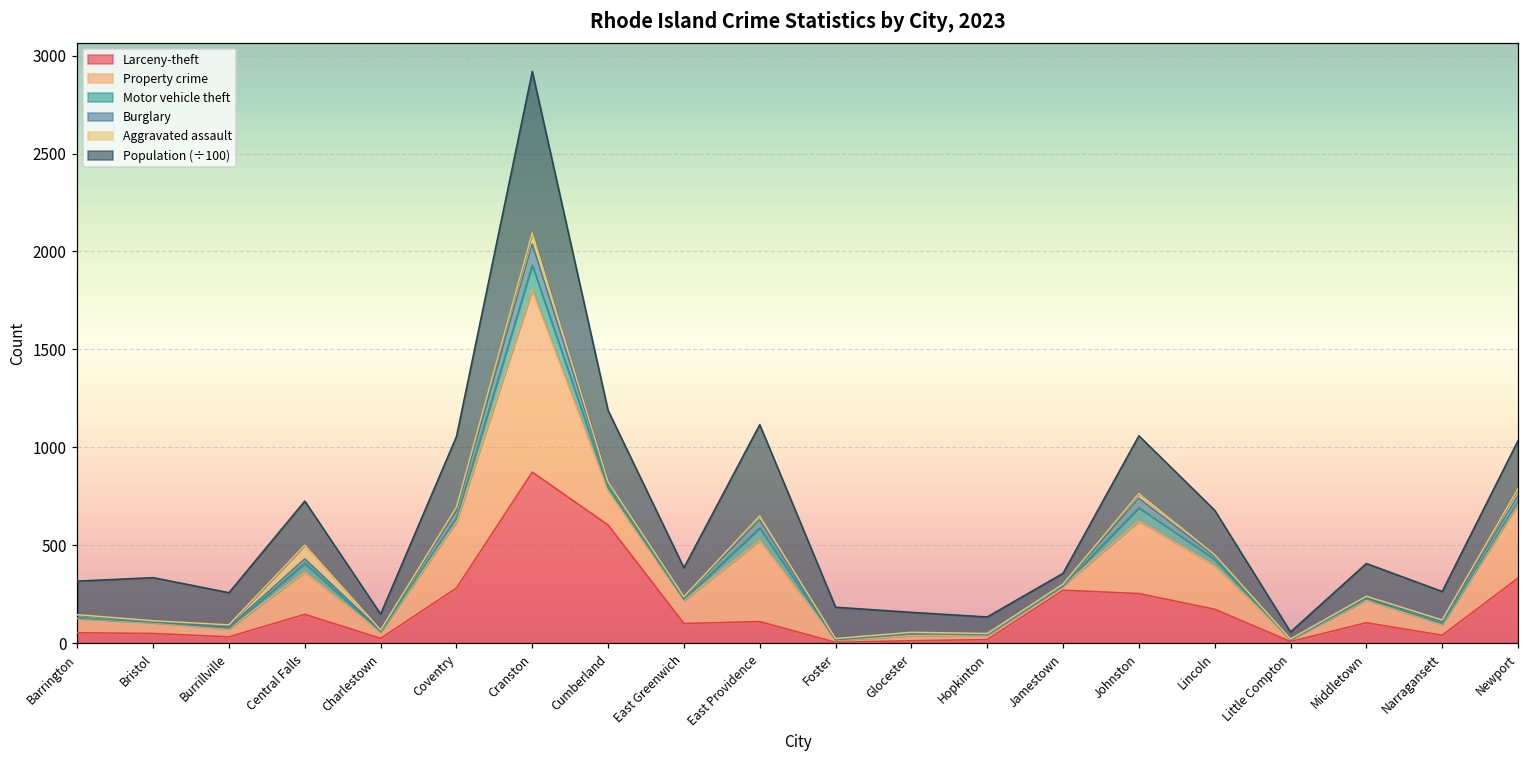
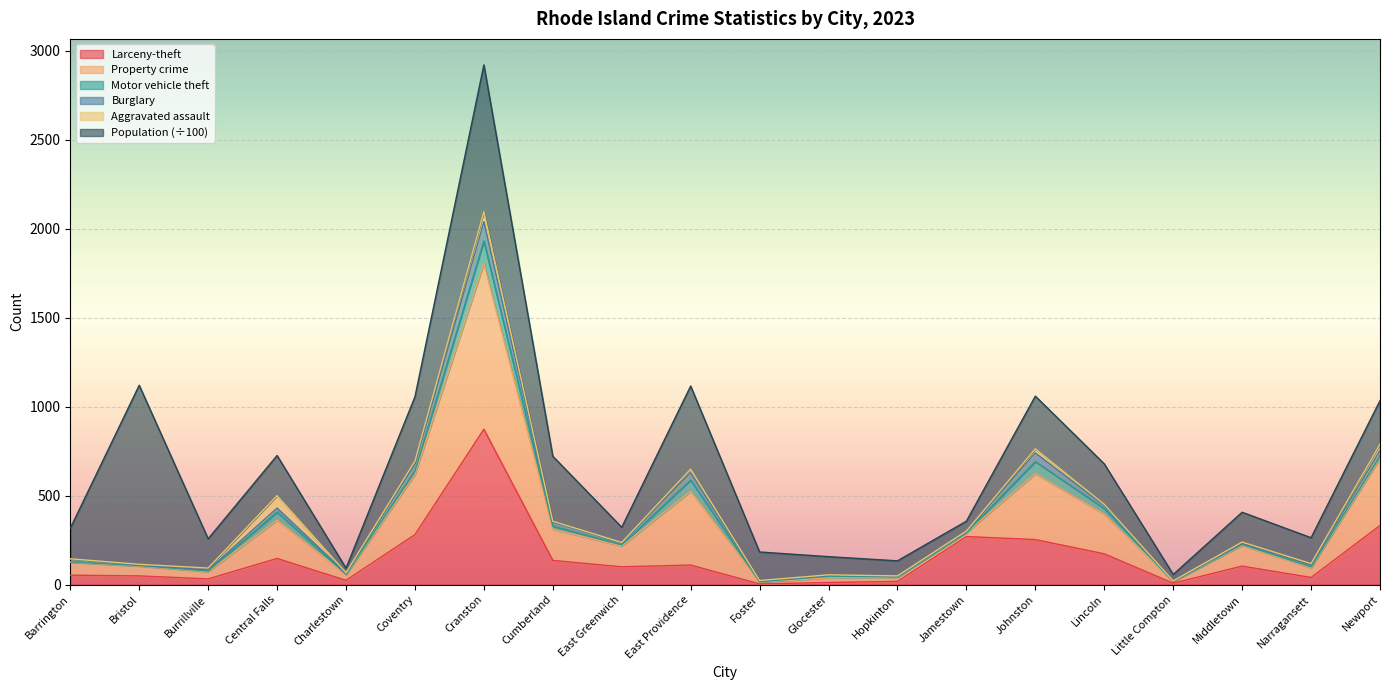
Population (÷100), Bristol: 220 -> 1010
Population (÷100), Charlestown: 80 -> 30
Larceny-theft, Cumberland: 600 -> 140
Population (÷100), East Greenwich: 150 -> 90
